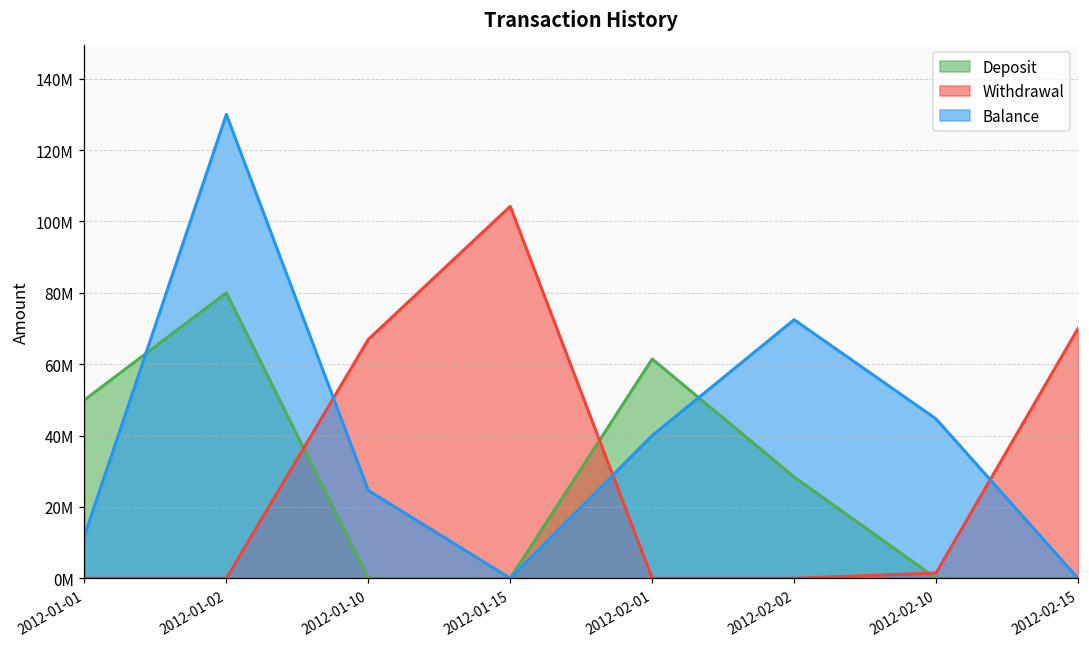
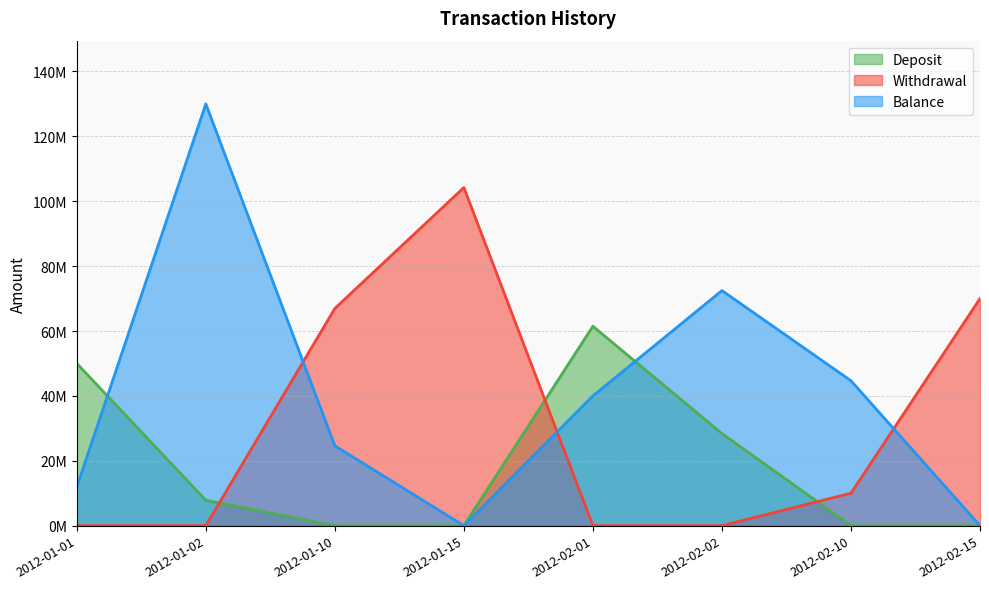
Deposit, 2012-01-02: 80000000 -> 8000000
Withdrawal, 2012-02-10: 1000000 -> 10000000
